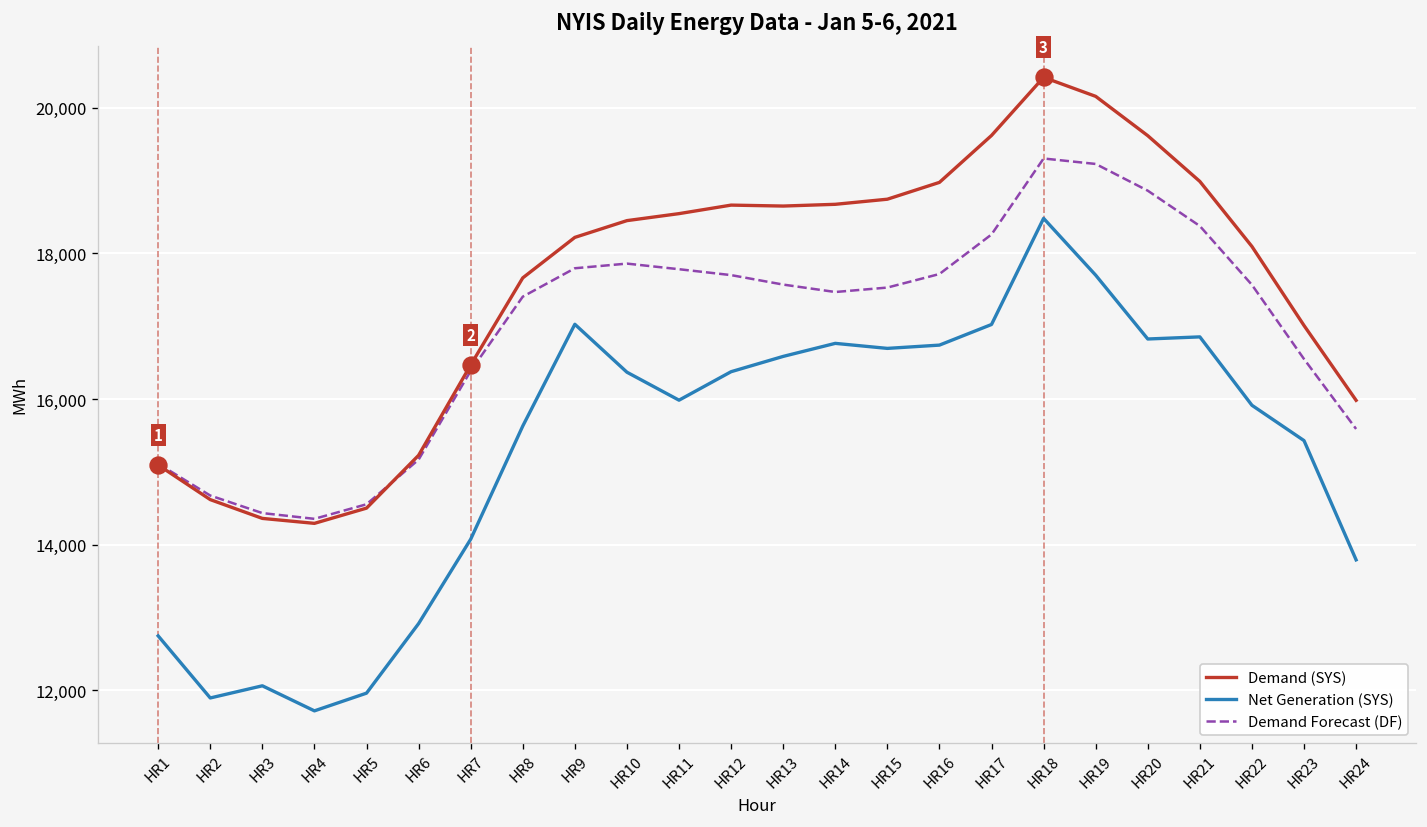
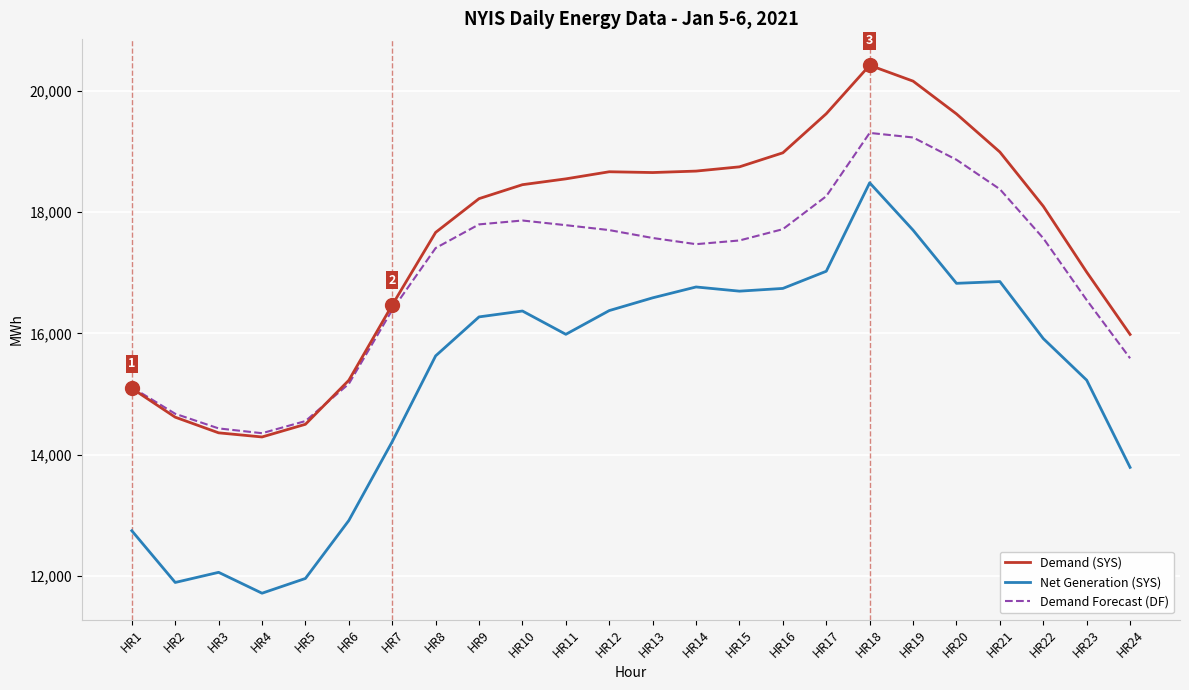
Net Generation (SYS), HR7: 14,100 -> 14,200
Net Generation (SYS), HR9: 17,000 -> 16,300
Net Generation (SYS), HR23: 15,400 -> 15,200
